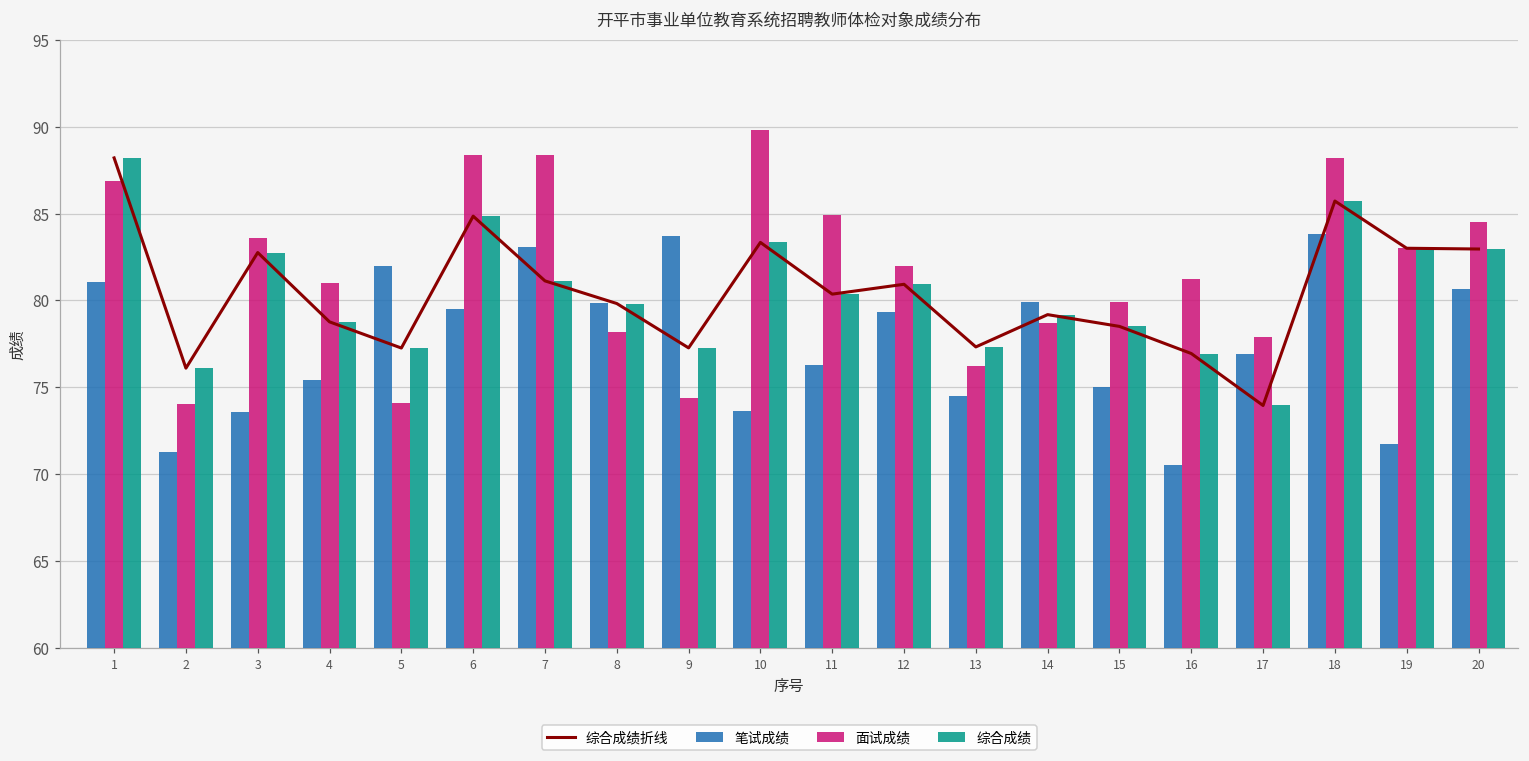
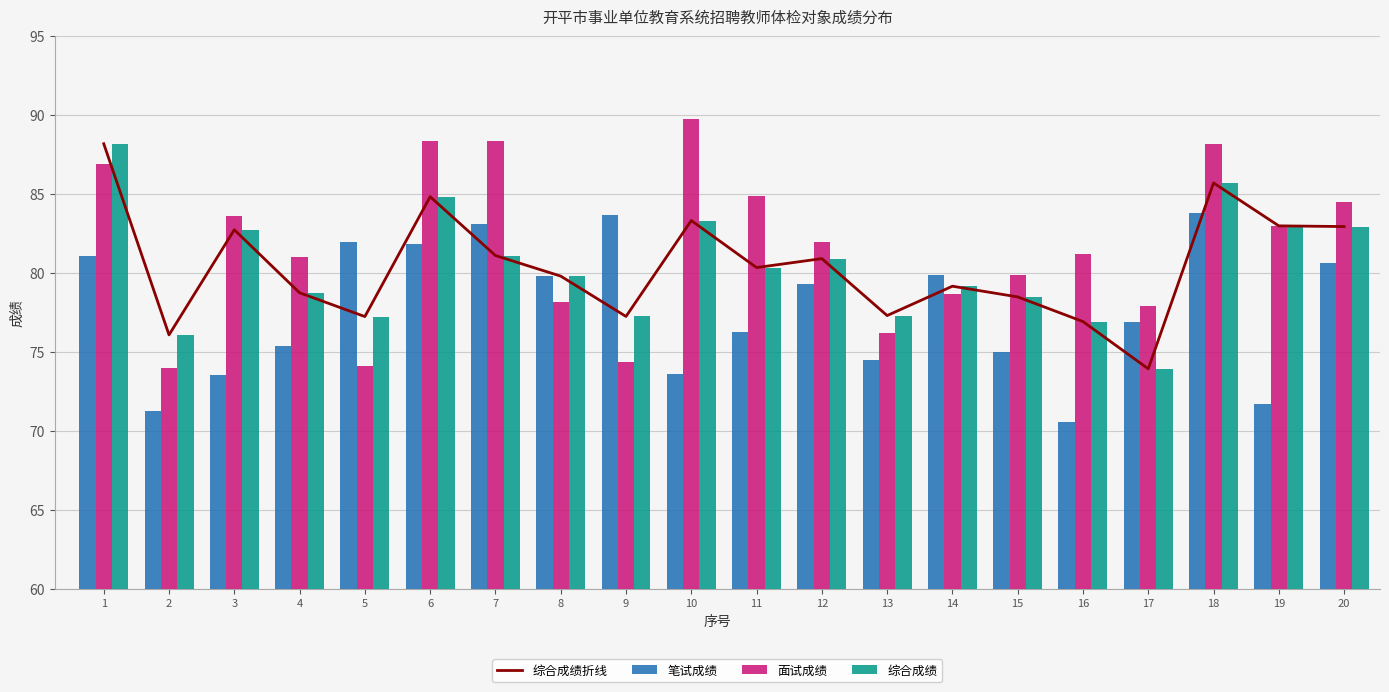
笔试成绩, 6: 79.5 -> 81.8
